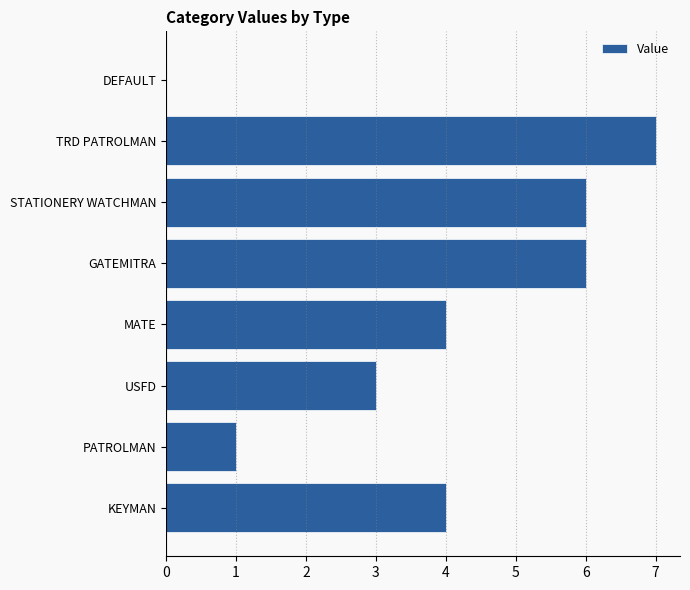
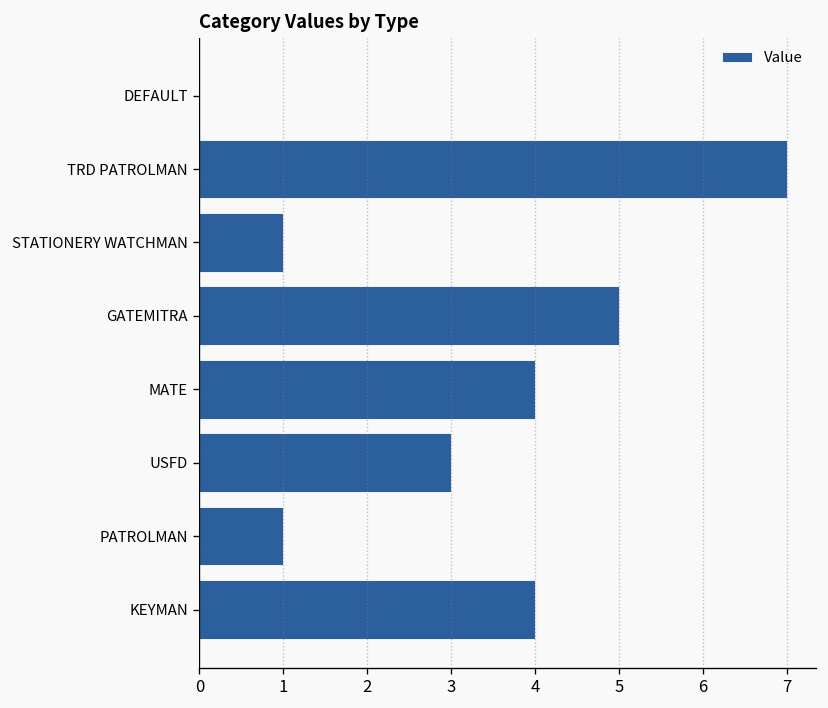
STATIONERY WATCHMAN: 6 -> 1
GATEMITRA: 6 -> 5
